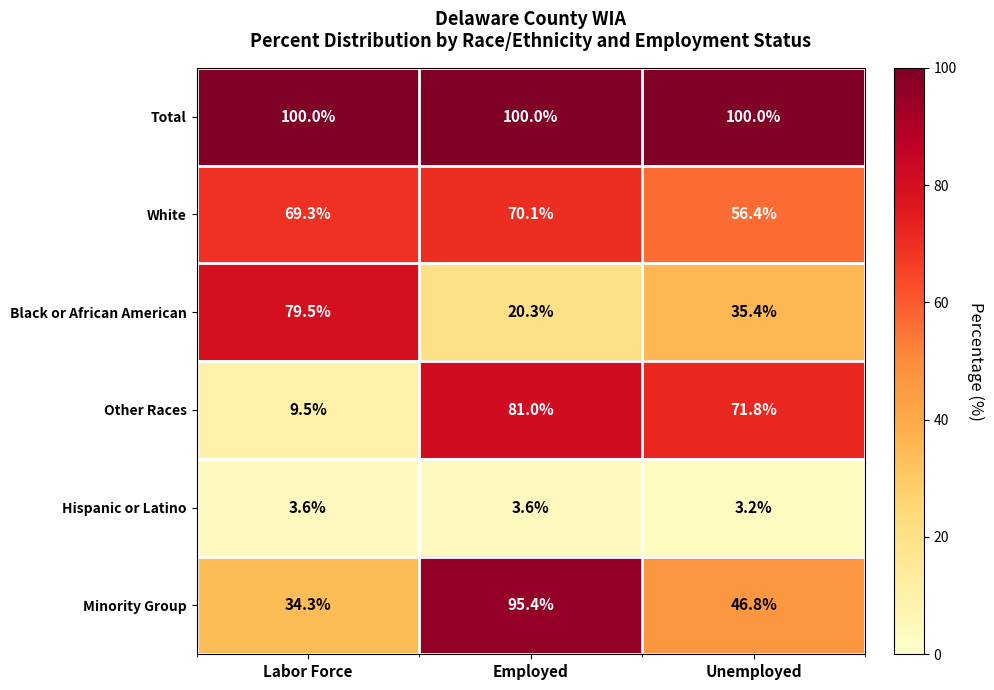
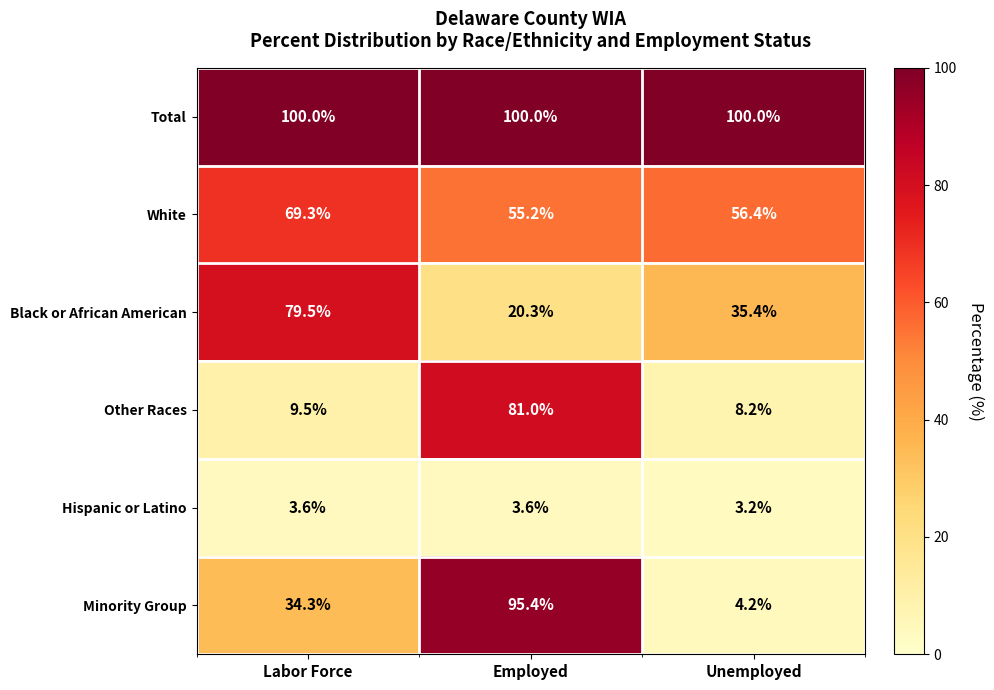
White, Employed: 70.1% -> 55.2%
Other Races, Unemployed: 71.8% -> 8.2%
Minority Group, Unemployed: 46.8% -> 4.2%
